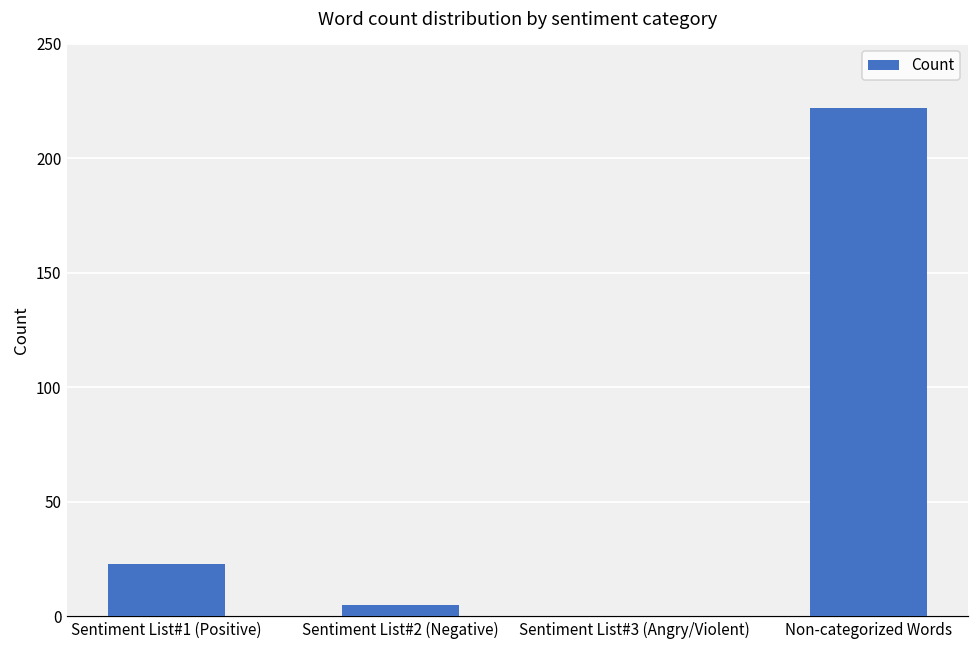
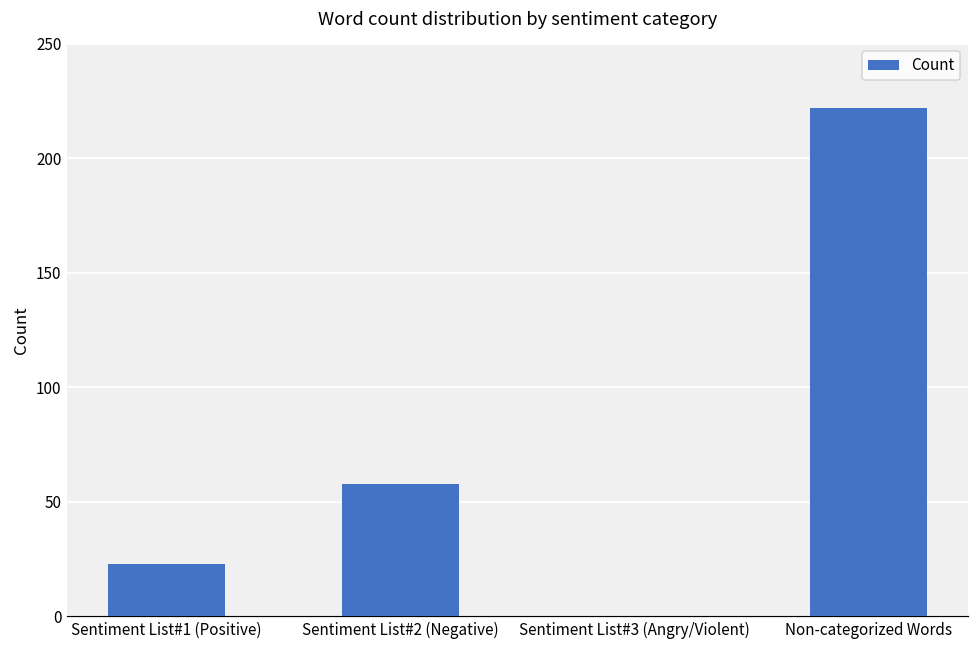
Sentiment List#2 (Negative): 5 -> 58
